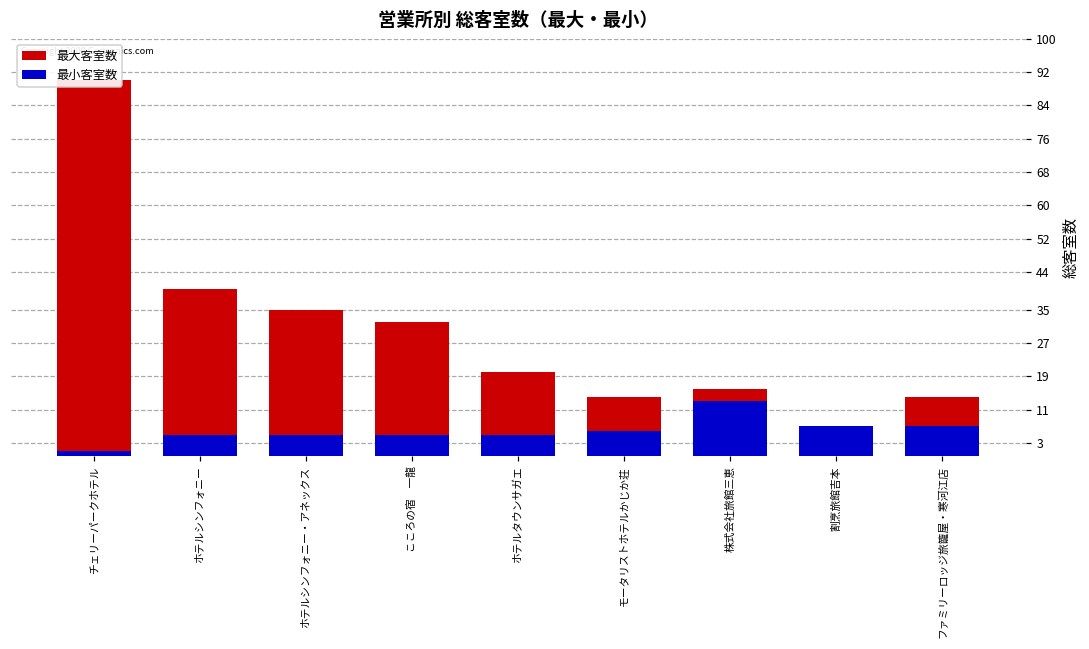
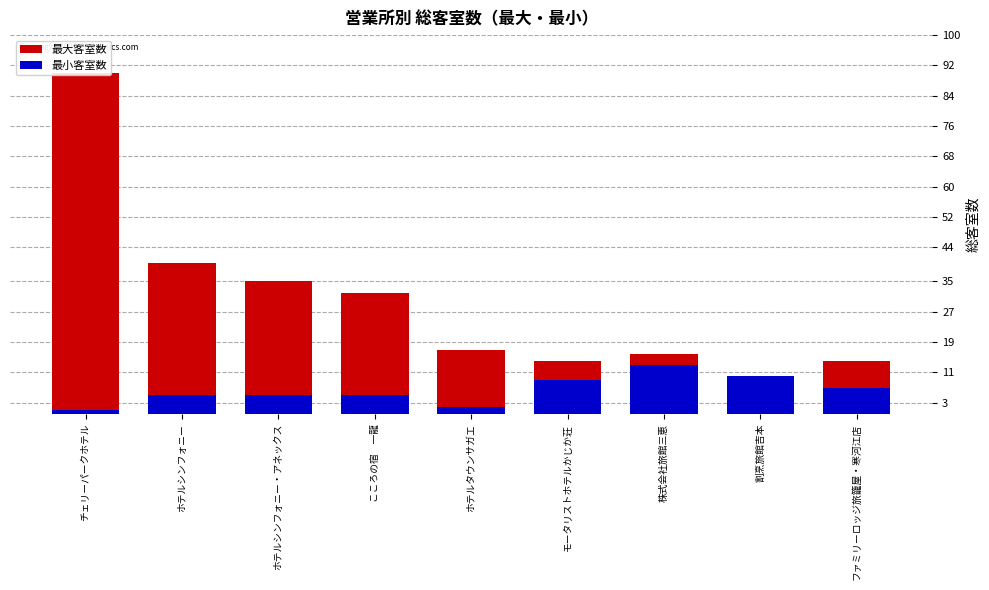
最大客室数, ホテルタウンサガエ: 20 -> 17
最小客室数, ホテルタウンサガエ: 5 -> 2
最小客室数, モータリストホテルかじか荘: 6 -> 9
最小客室数, 割烹旅館吉本: 7 -> 10
